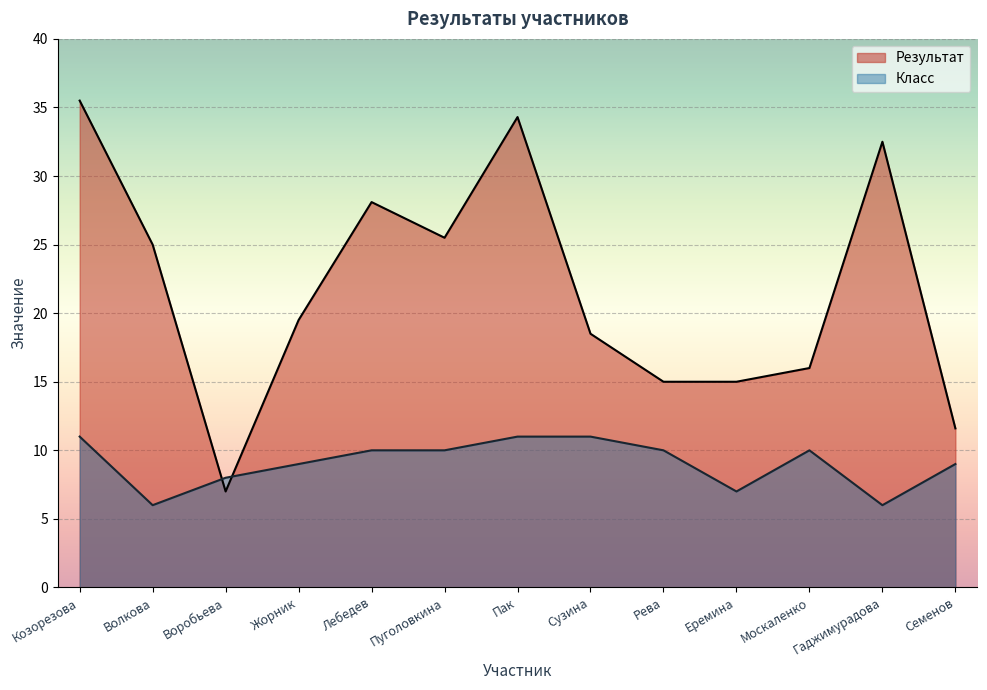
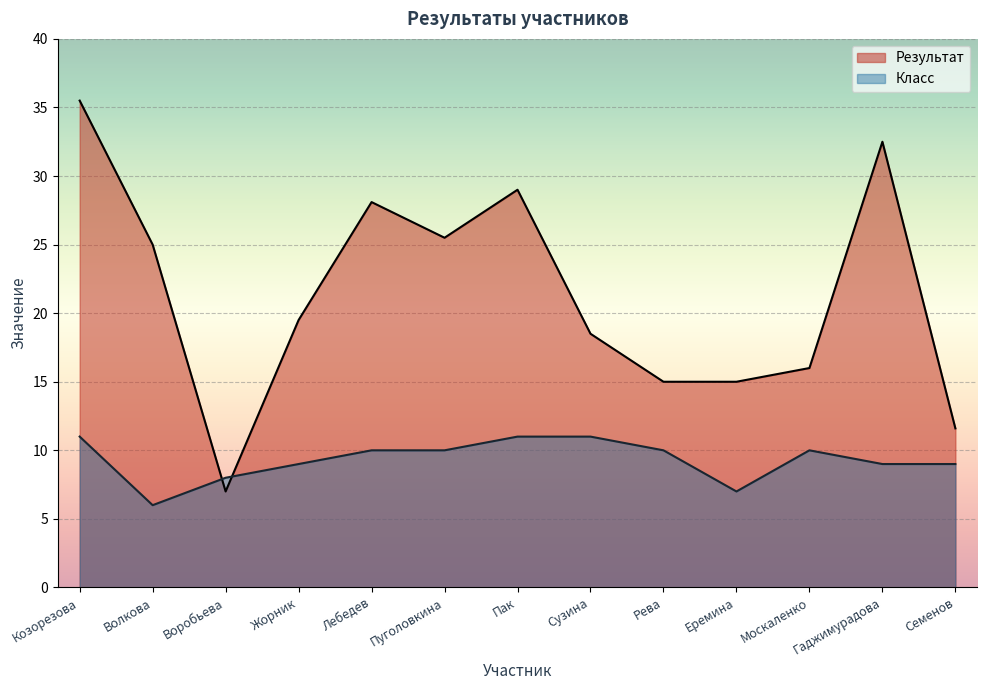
Результат, Пак: 34.3 -> 29.0
Класс, Гаджимурадова: 6 -> 9
